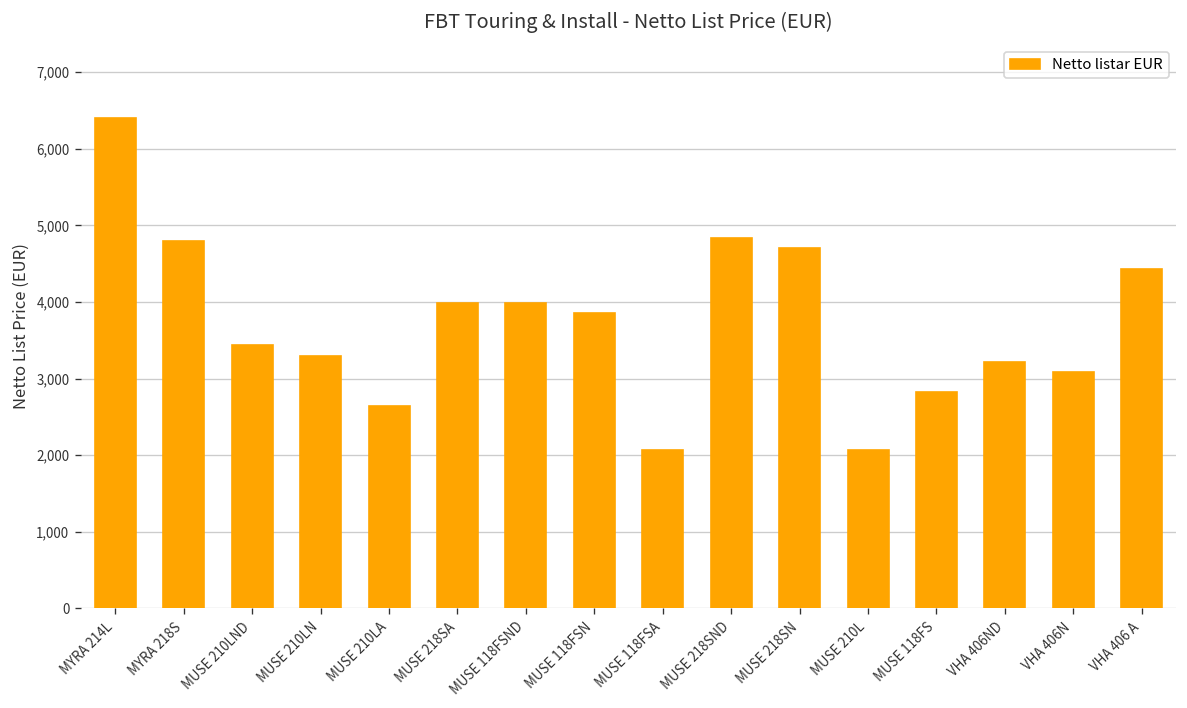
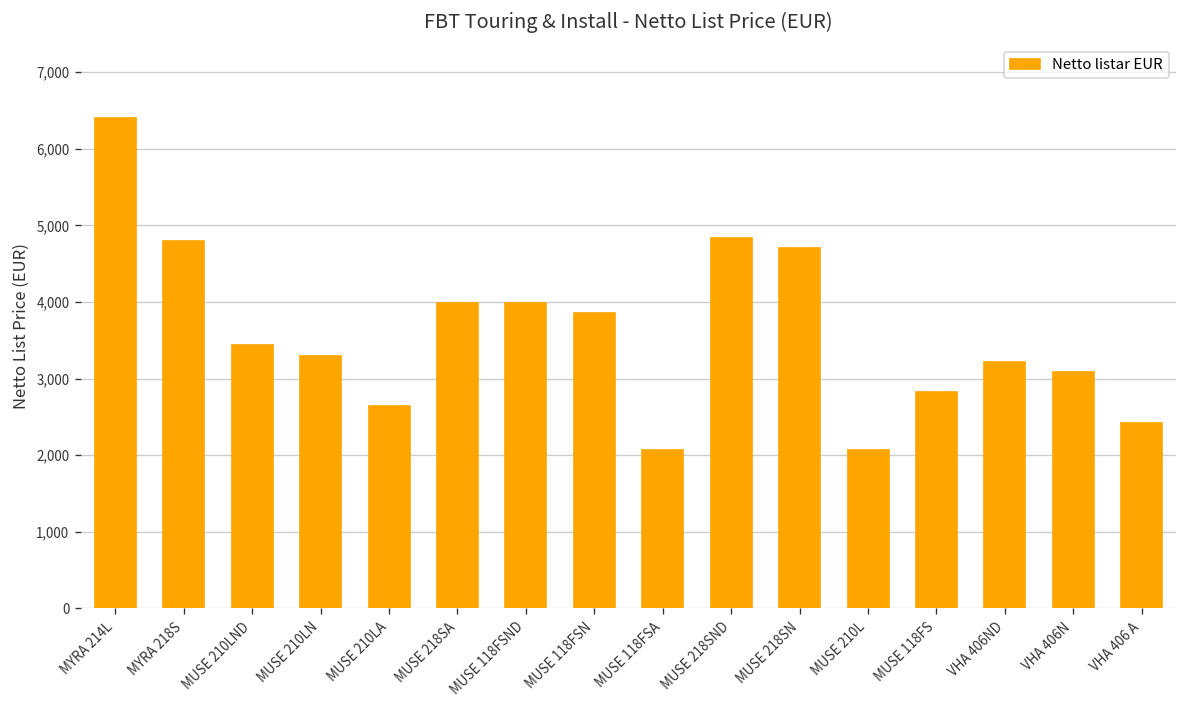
VHA 406 A: 4,400 -> 2,400
